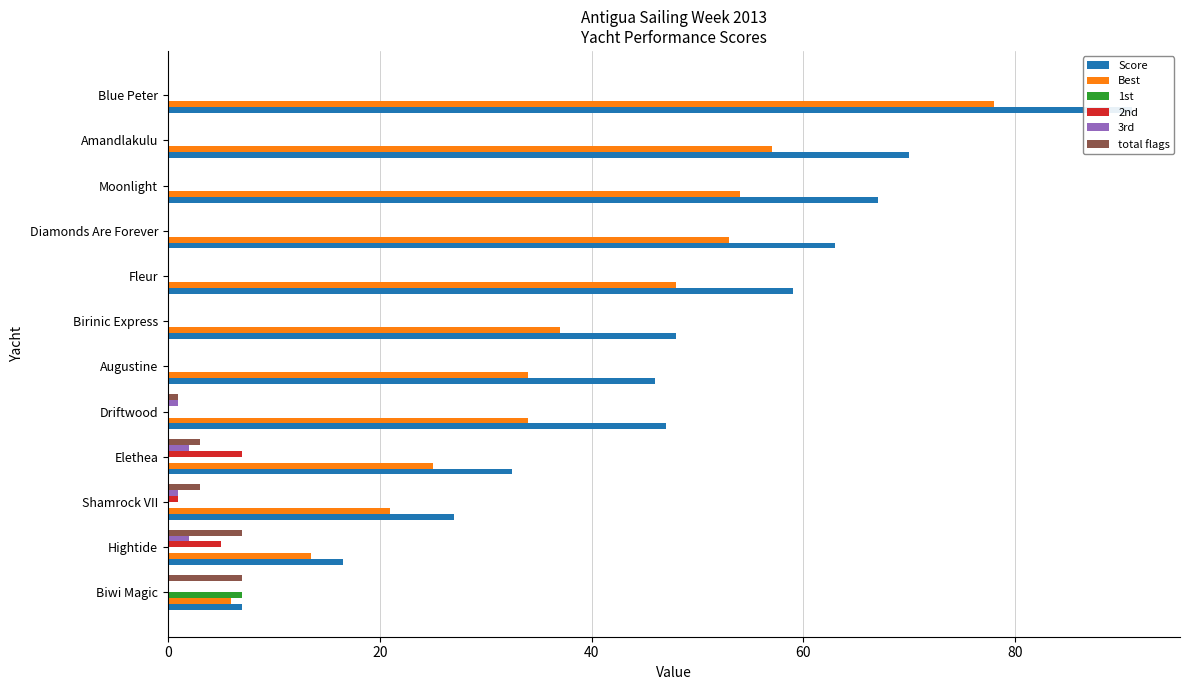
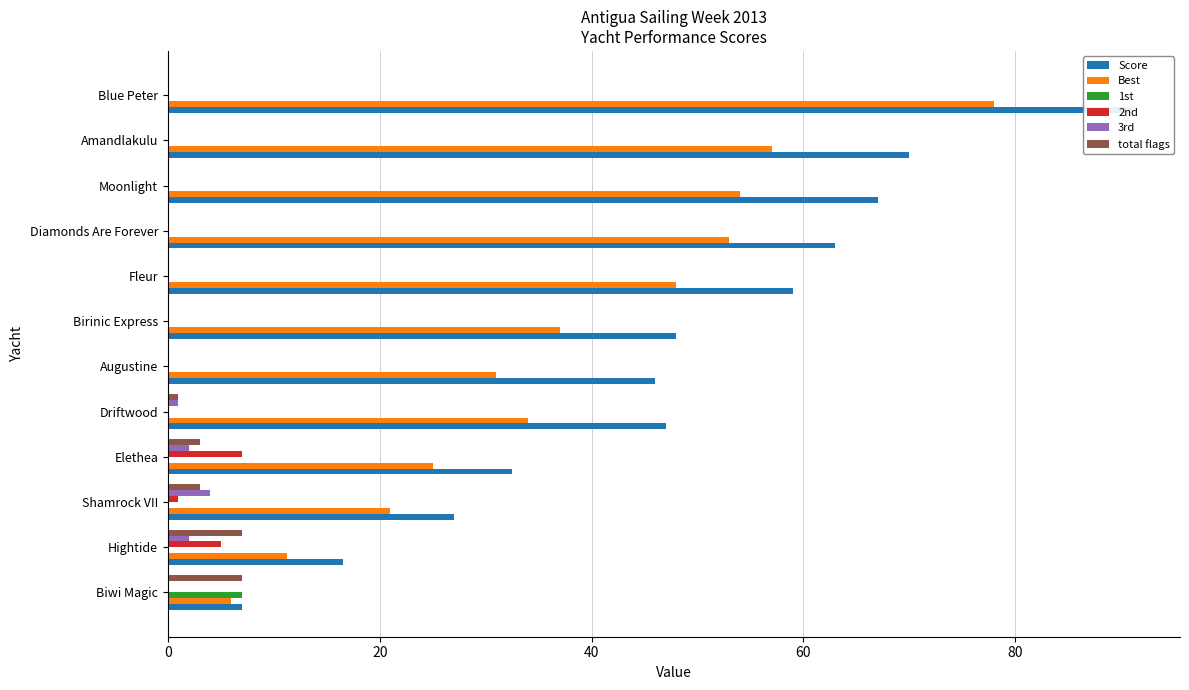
Best, Augustine: 34 -> 31
3rd, Shamrock VII: 1 -> 4
Best, Hightide: 13.5 -> 11.2
